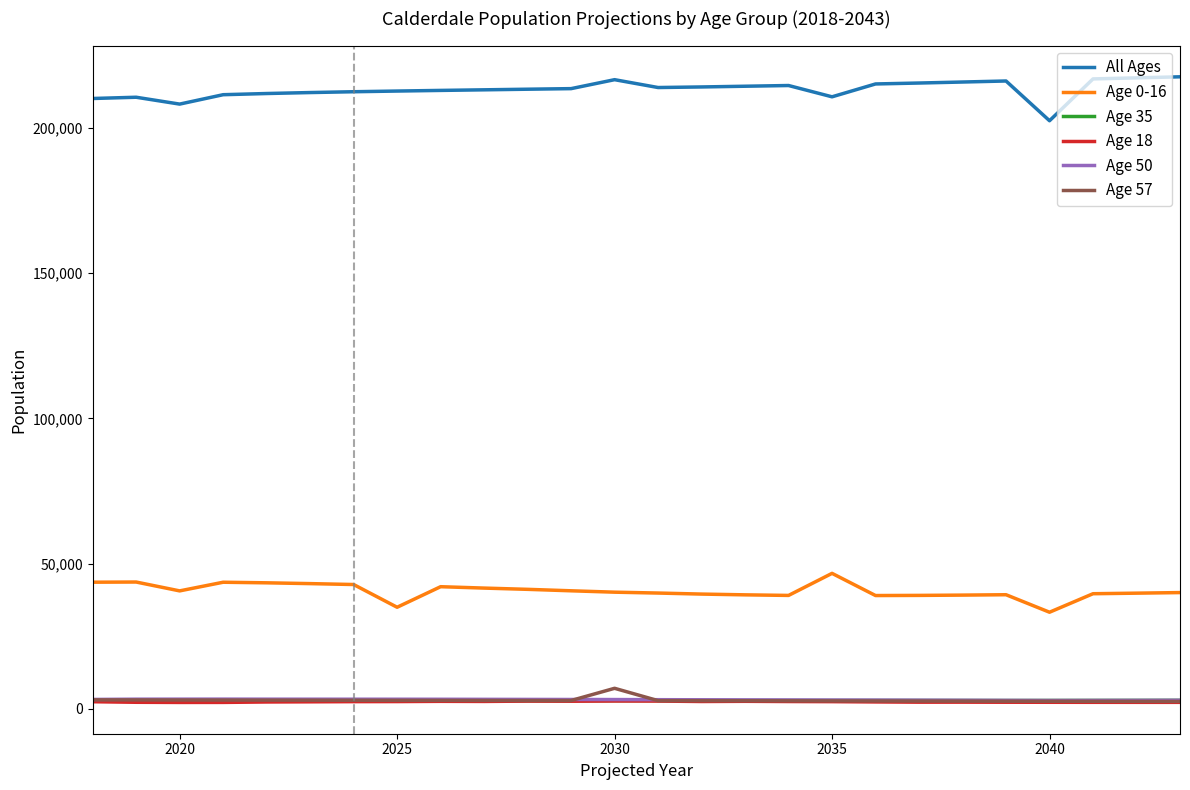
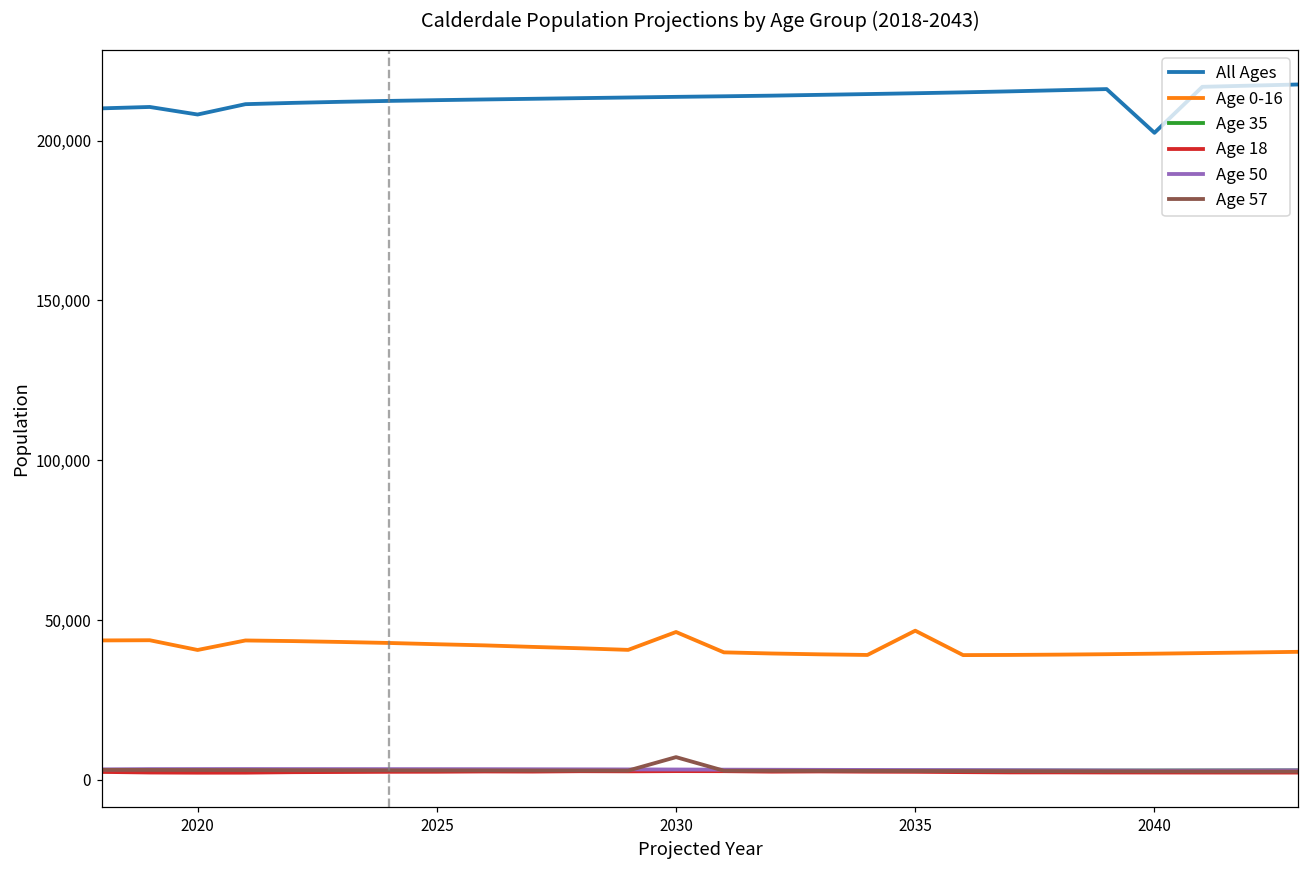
Age 0-16, 2025: 35,000 -> 42,000
All Ages, 2030: 217,000 -> 214,000
Age 0-16, 2030: 40,000 -> 46,000
All Ages, 2035: 211,000 -> 215,000
Age 0-16, 2040: 33,000 -> 39,000
